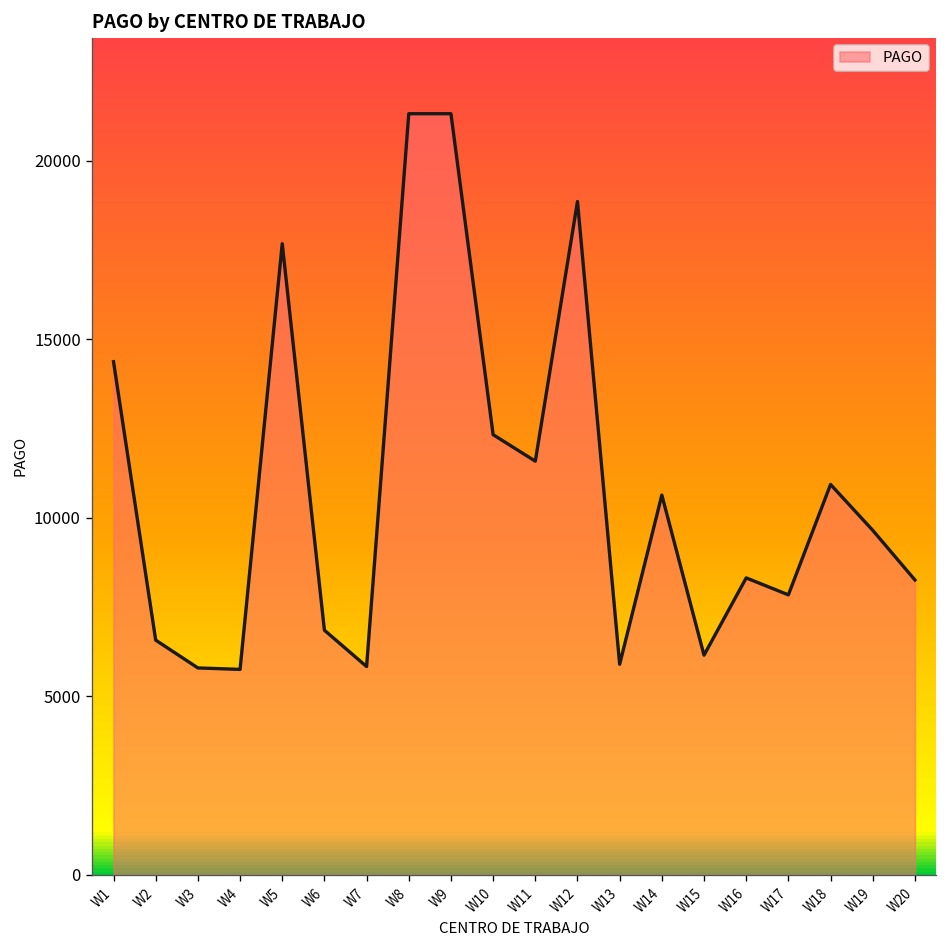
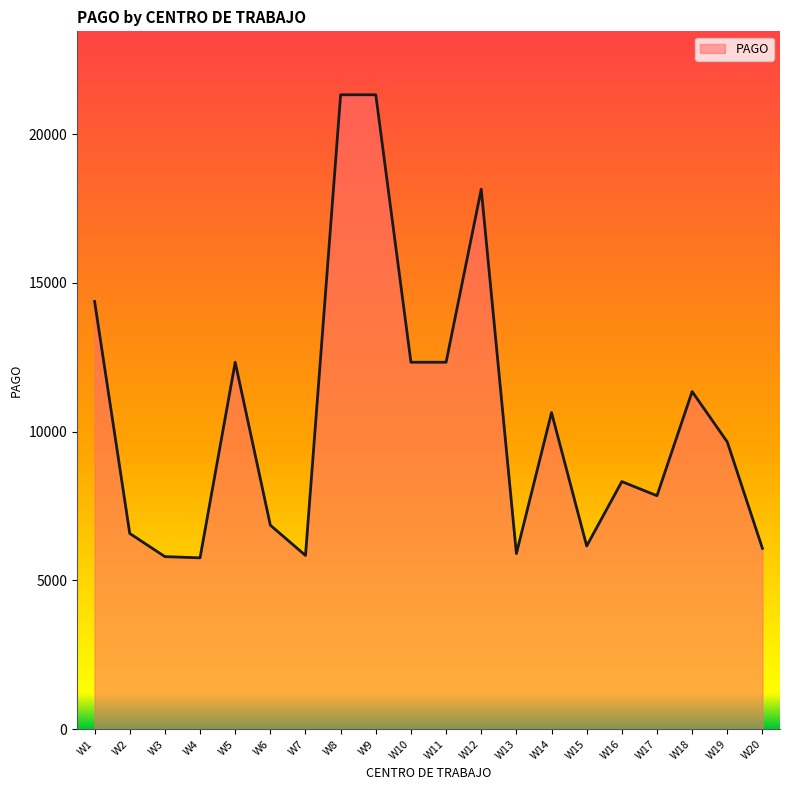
W5: 17700 -> 12300
W11: 11600 -> 12300
W12: 18900 -> 18100
W18: 10900 -> 11300
W20: 8300 -> 6100
